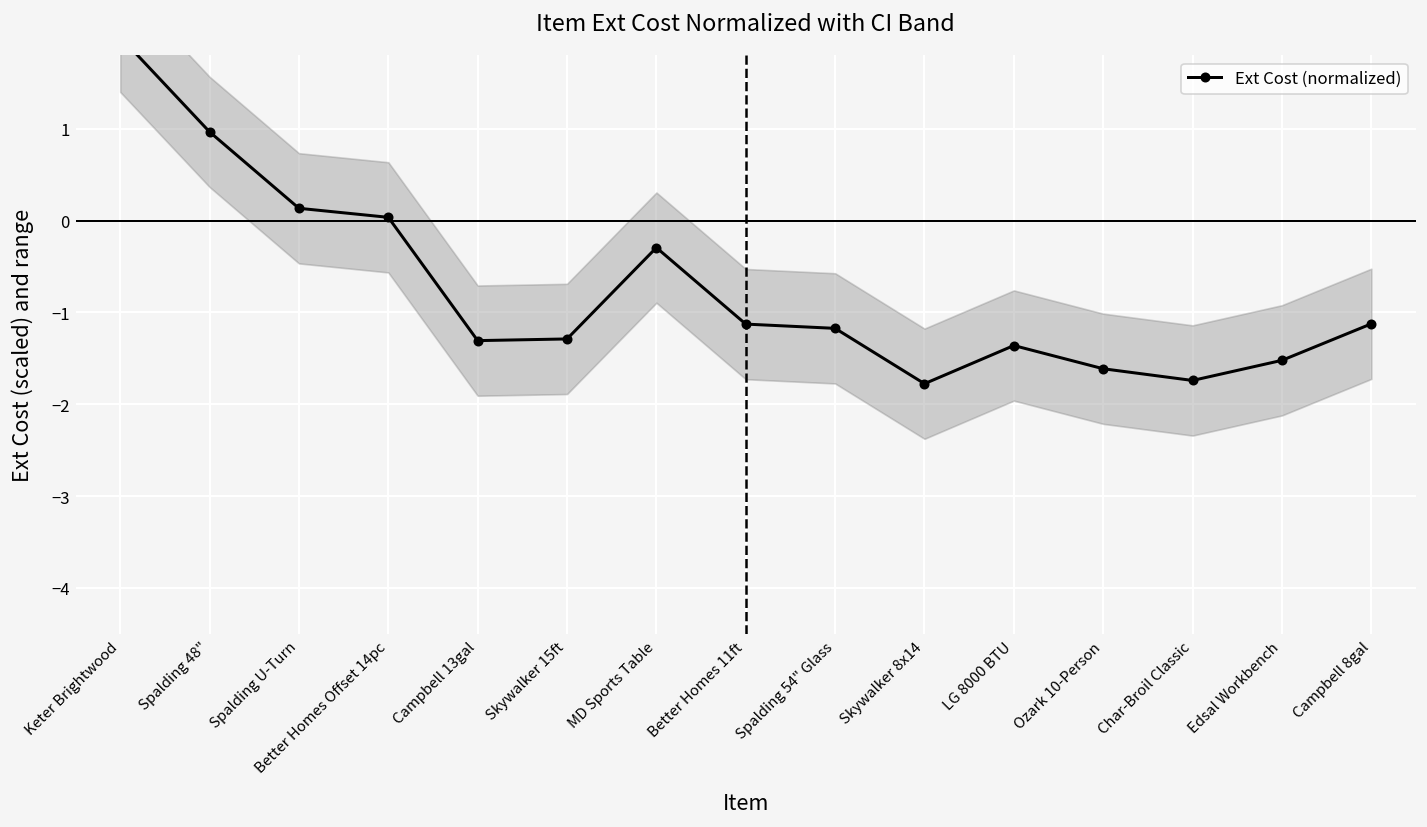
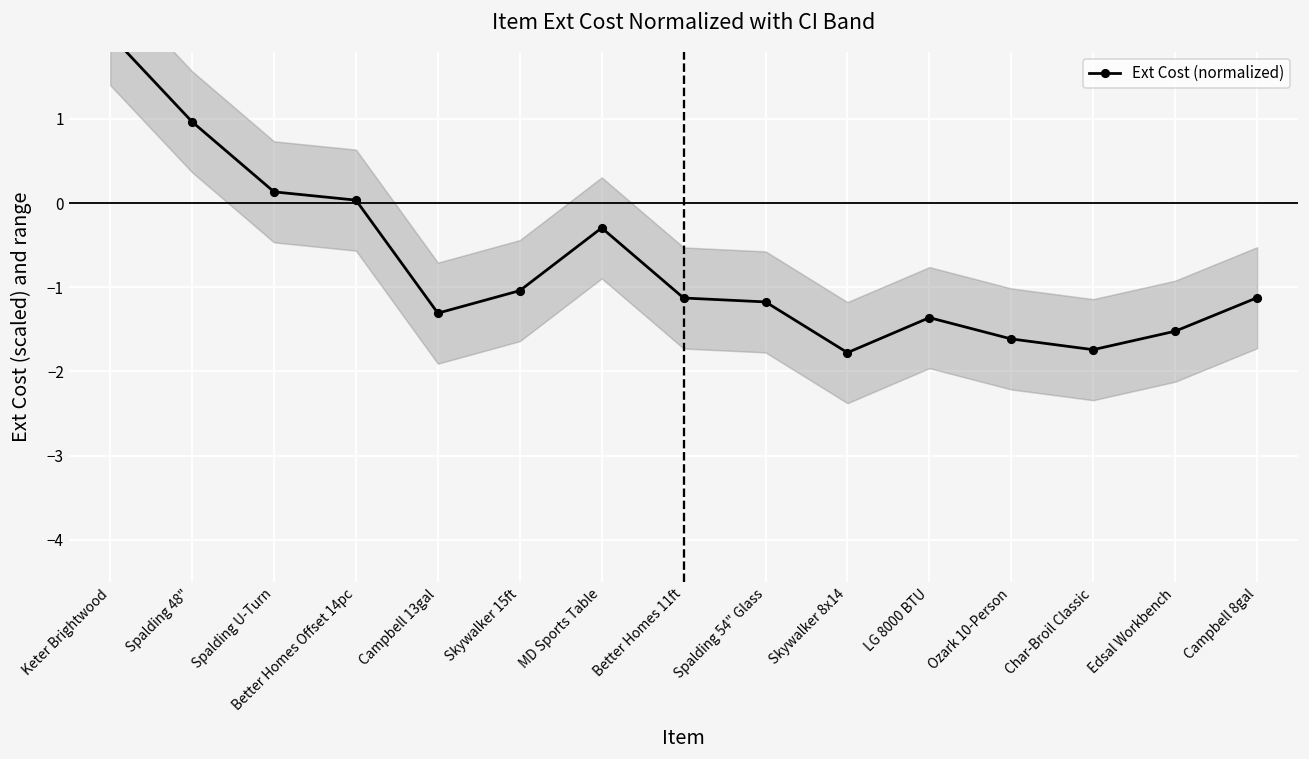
Ext Cost (normalized), Skywalker 15ft: -1.3 -> -1.0
